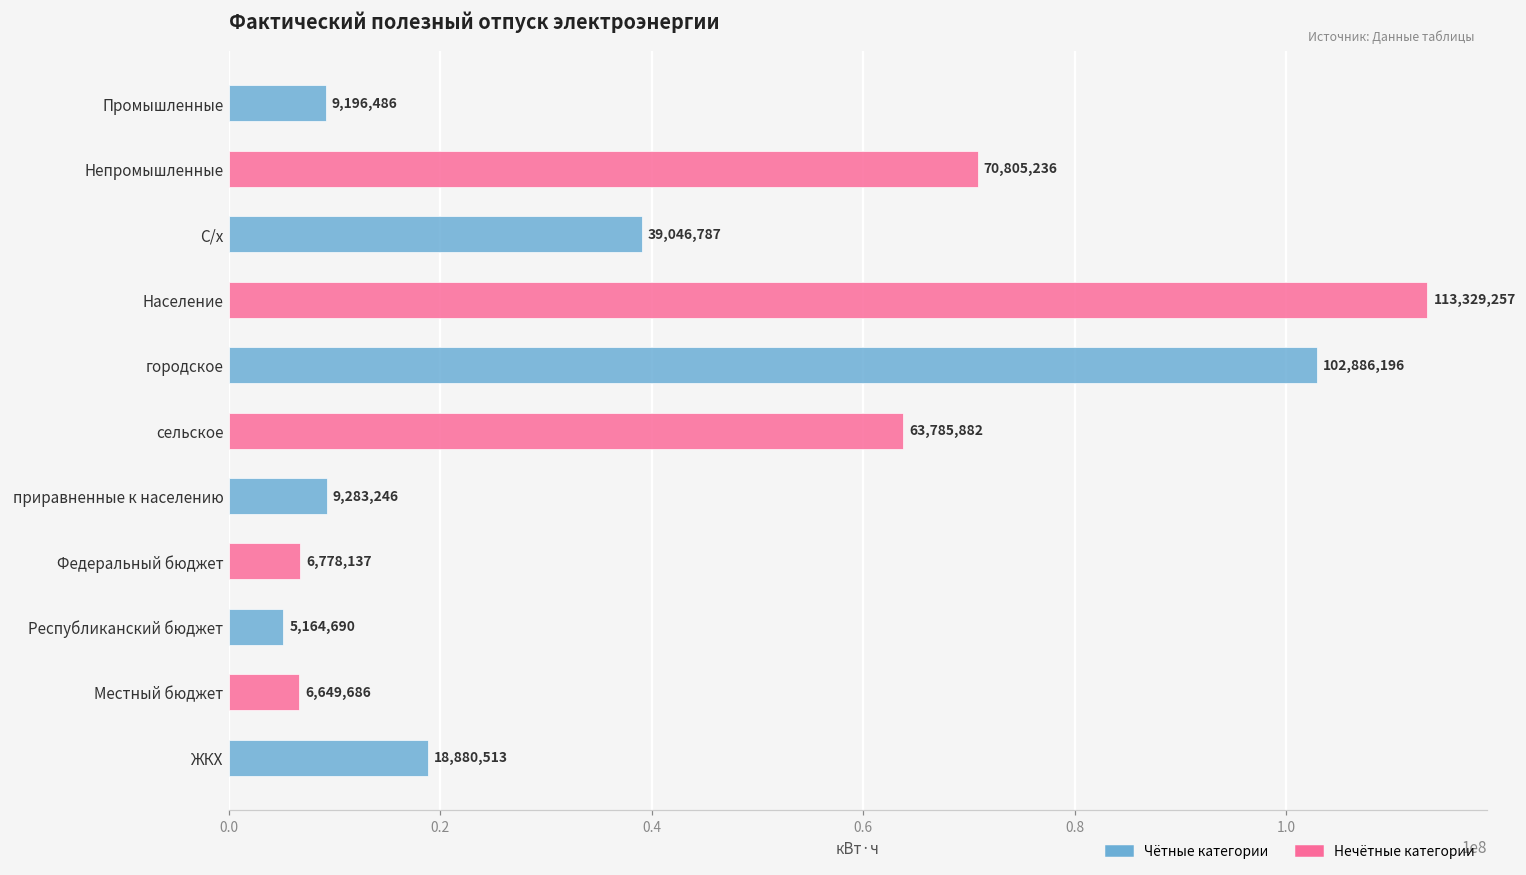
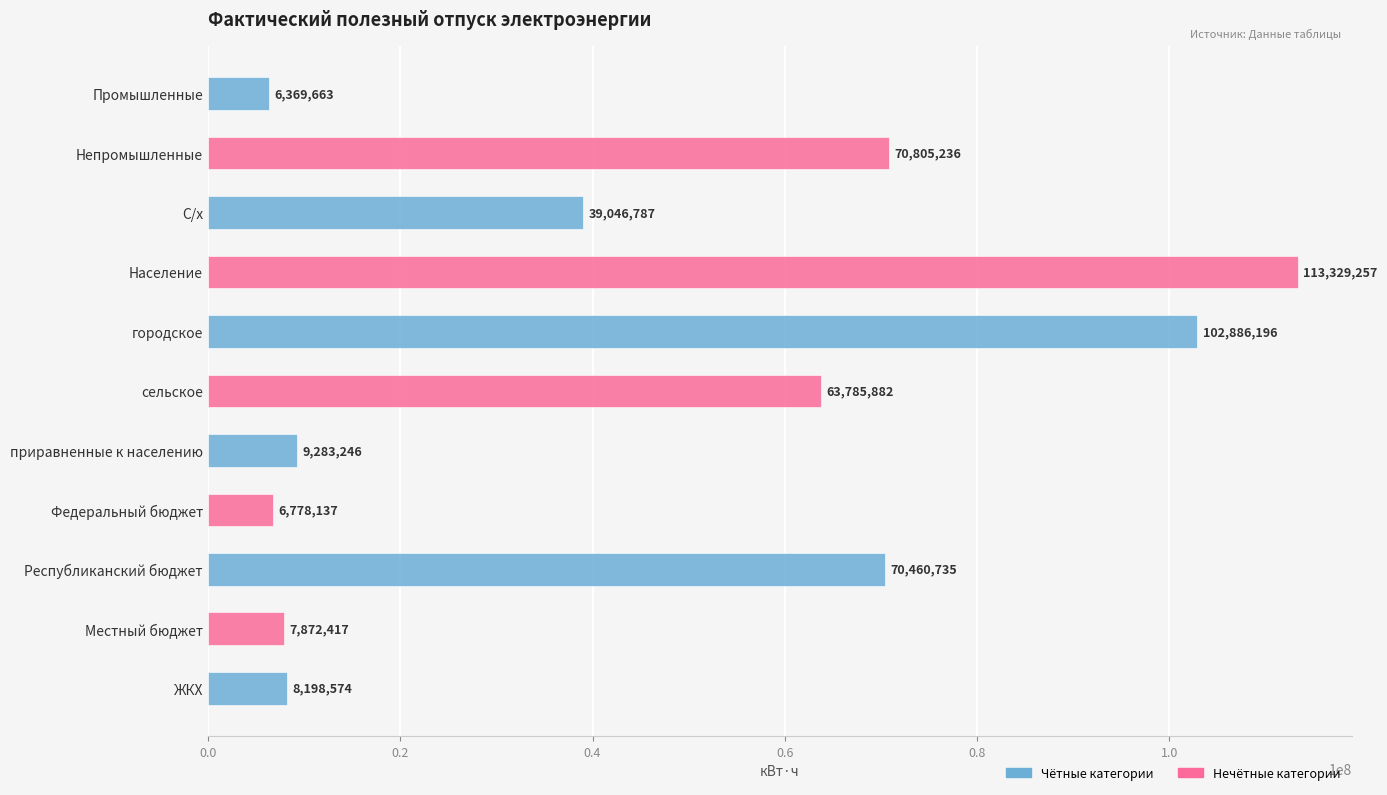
Промышленные: 9,196,486 -> 6,369,663
Республиканский бюджет: 5,164,690 -> 70,460,735
Местный бюджет: 6,649,686 -> 7,872,417
ЖКХ: 18,880,513 -> 8,198,574
